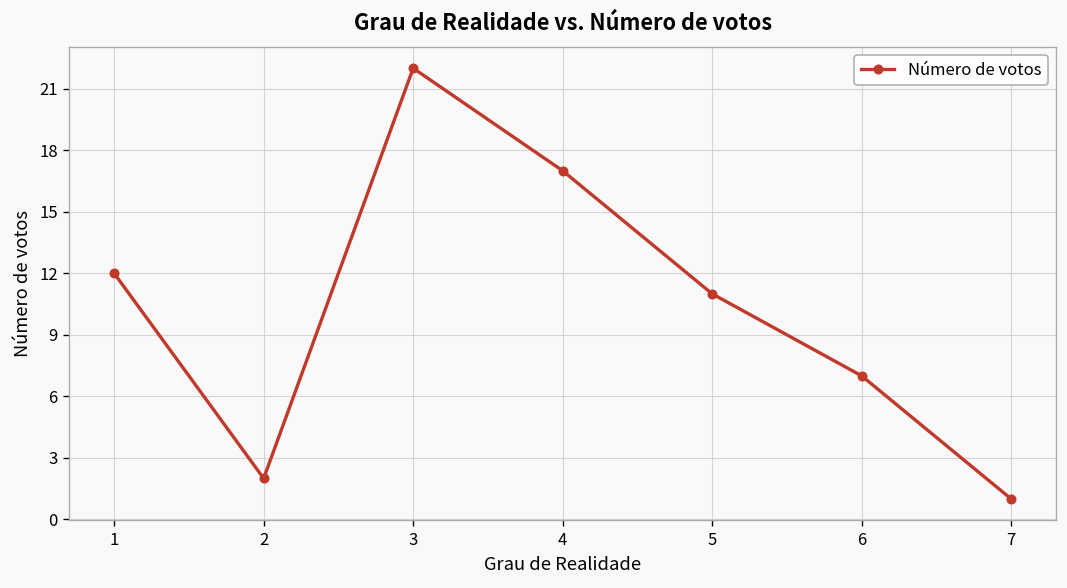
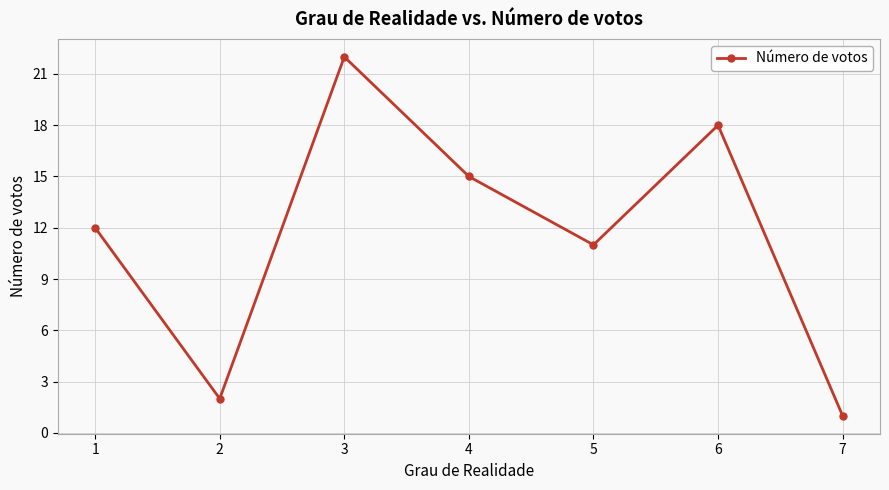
4: 17 -> 15
6: 7 -> 18
